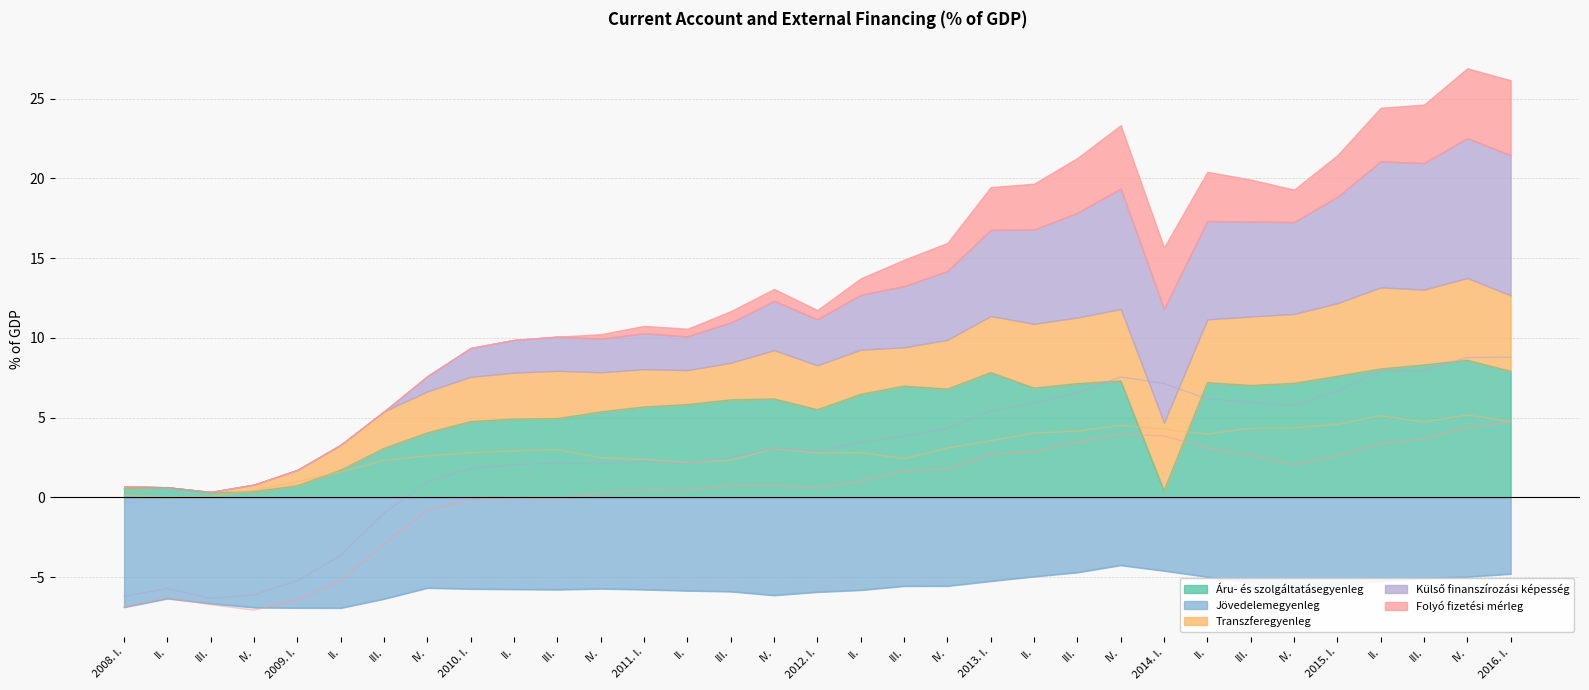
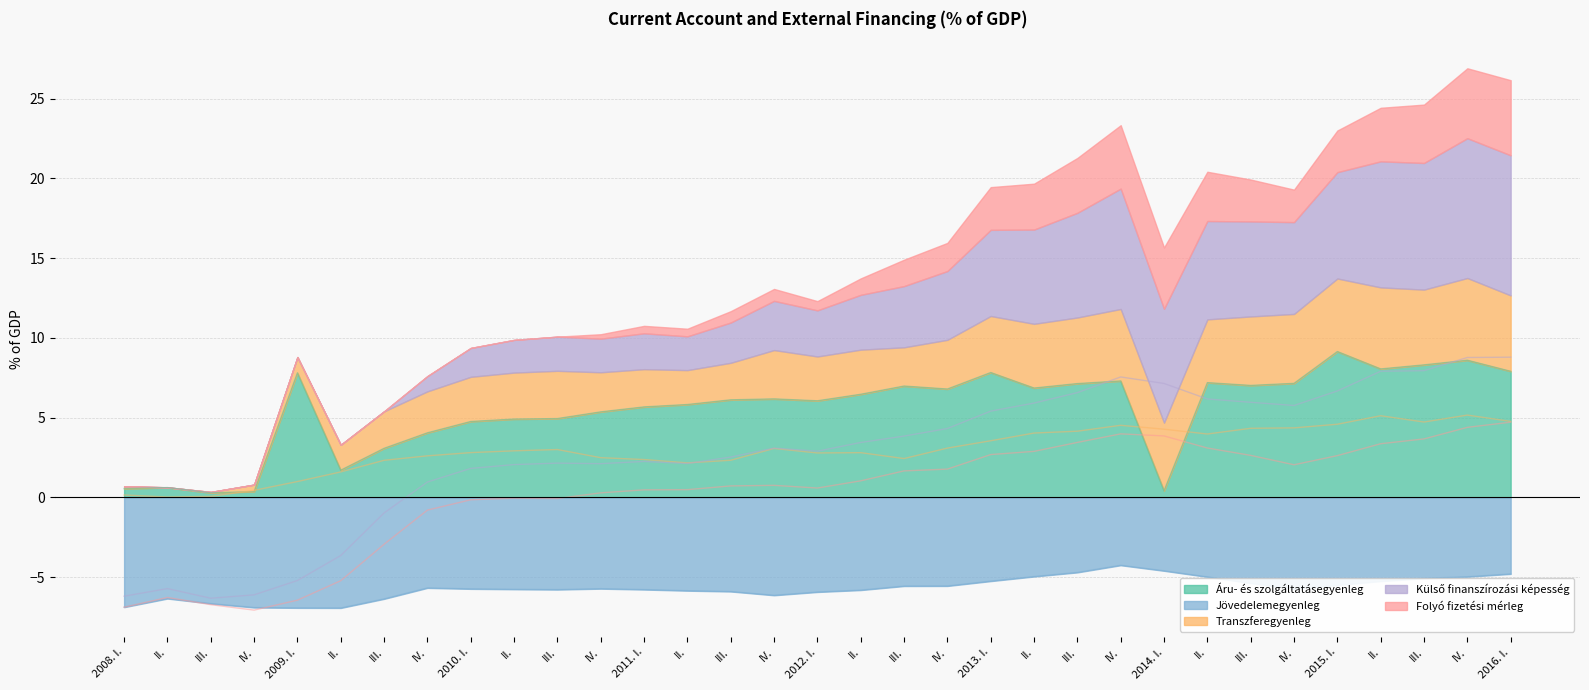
Áru- és szolgáltatásegyenleg, 2009. I.: 0.7 -> 7.8
Áru- és szolgáltatásegyenleg, 2012. I.: 5.5 -> 6.1
Áru- és szolgáltatásegyenleg, 2015. I.: 7.6 -> 9.1
